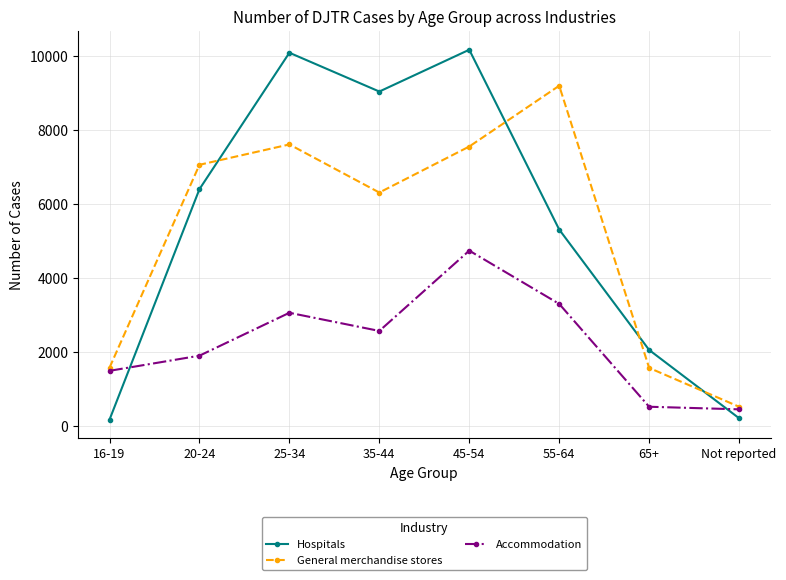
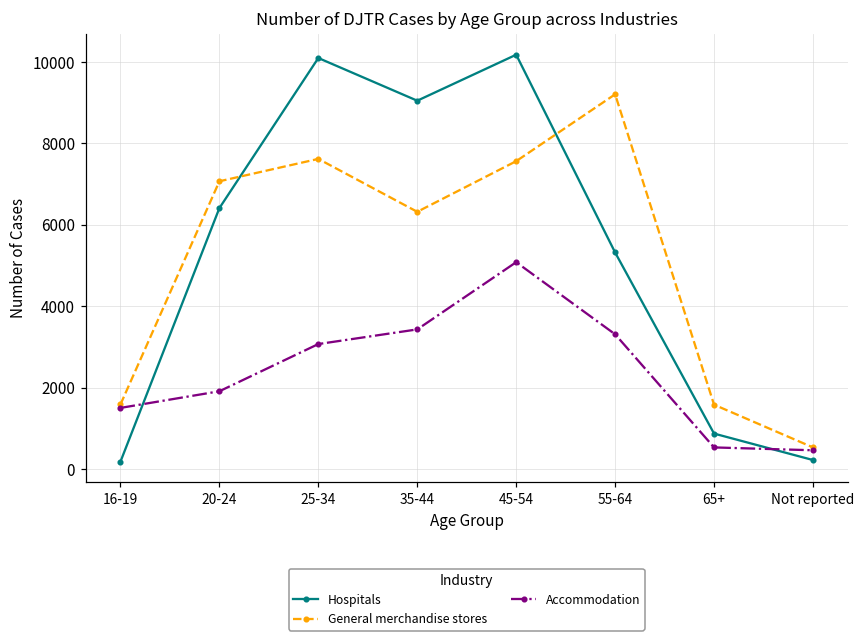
Accommodation, 35-44: 2600 -> 3400
Accommodation, 45-54: 4800 -> 5100
Hospitals, 65+: 2100 -> 900
